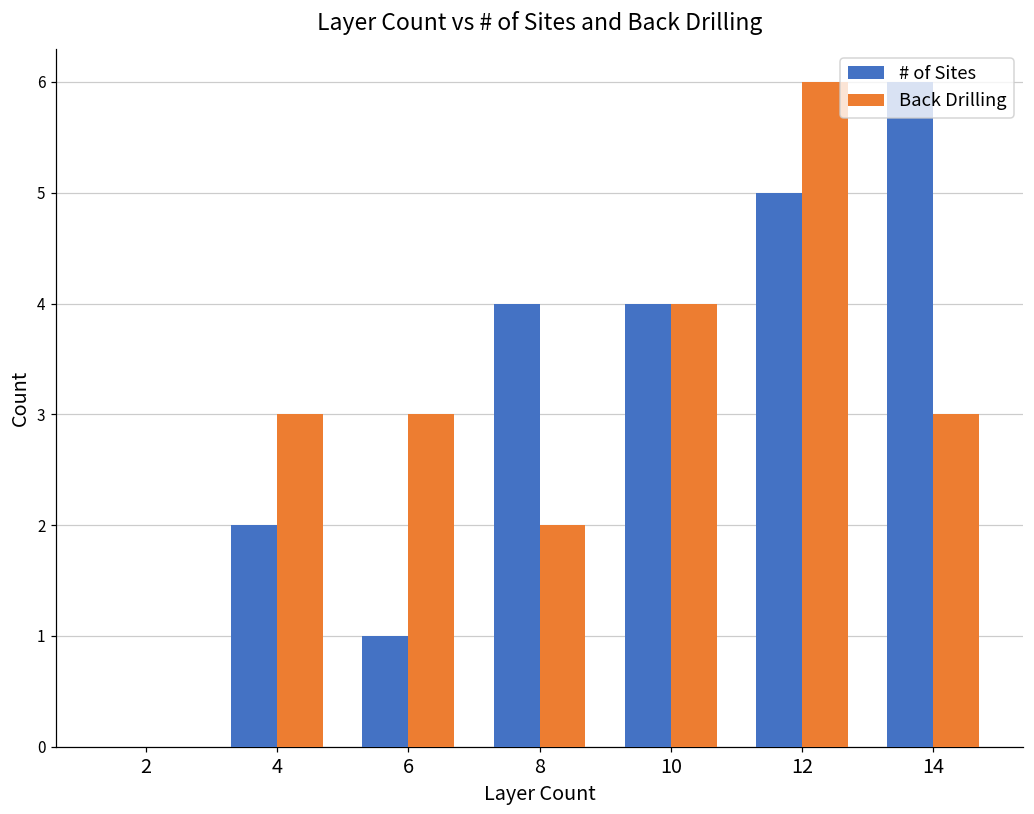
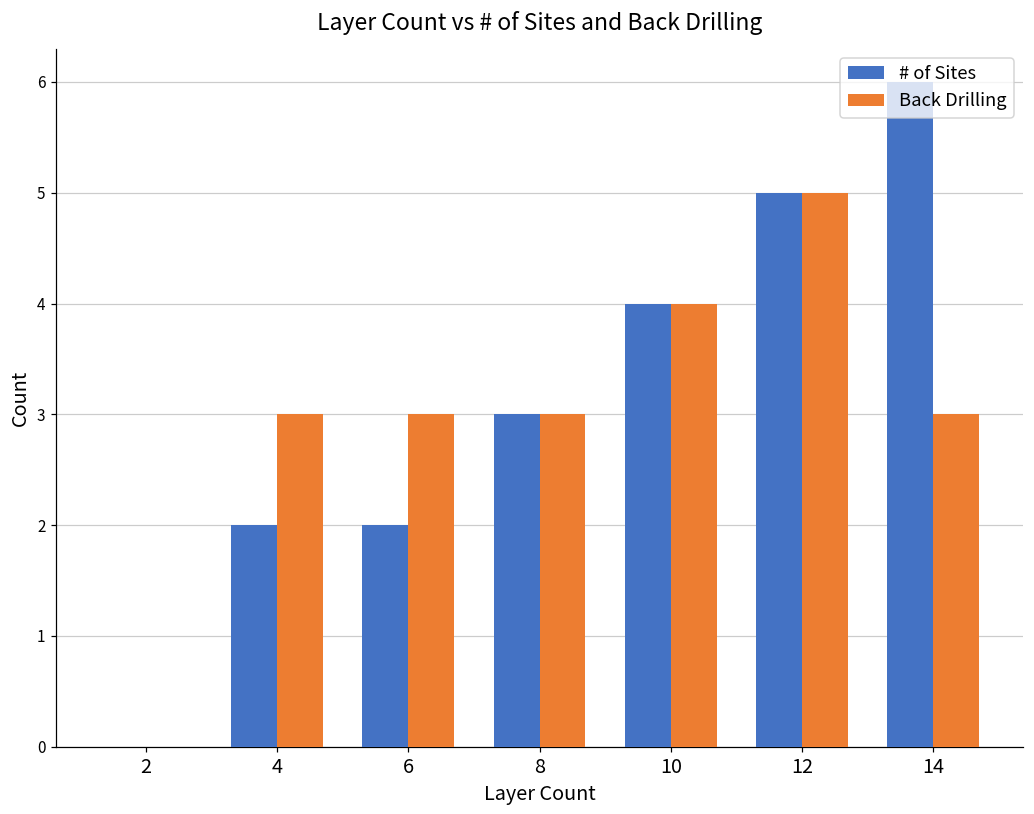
# of Sites, 6: 1 -> 2
# of Sites, 8: 4 -> 3
Back Drilling, 8: 2 -> 3
Back Drilling, 12: 6 -> 5
